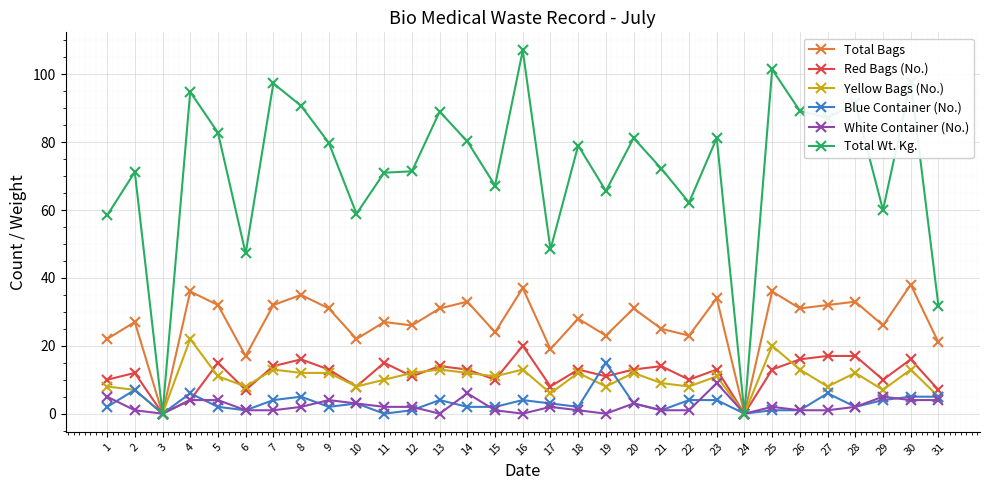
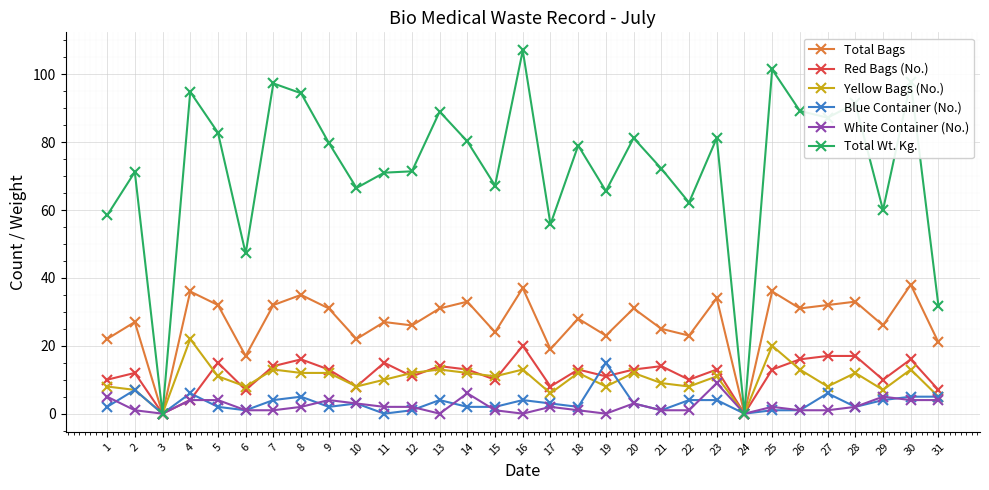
Total Wt. Kg., 8: 91 -> 94
Total Wt. Kg., 10: 59 -> 67
Total Wt. Kg., 17: 48 -> 56
